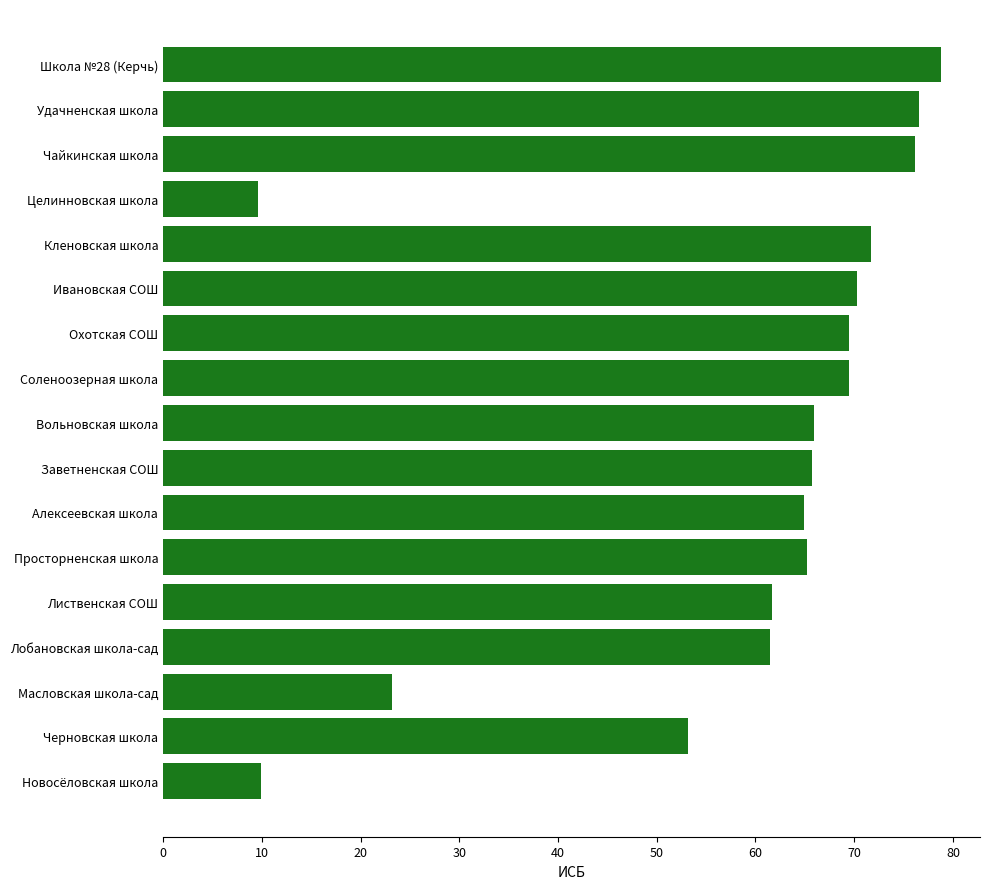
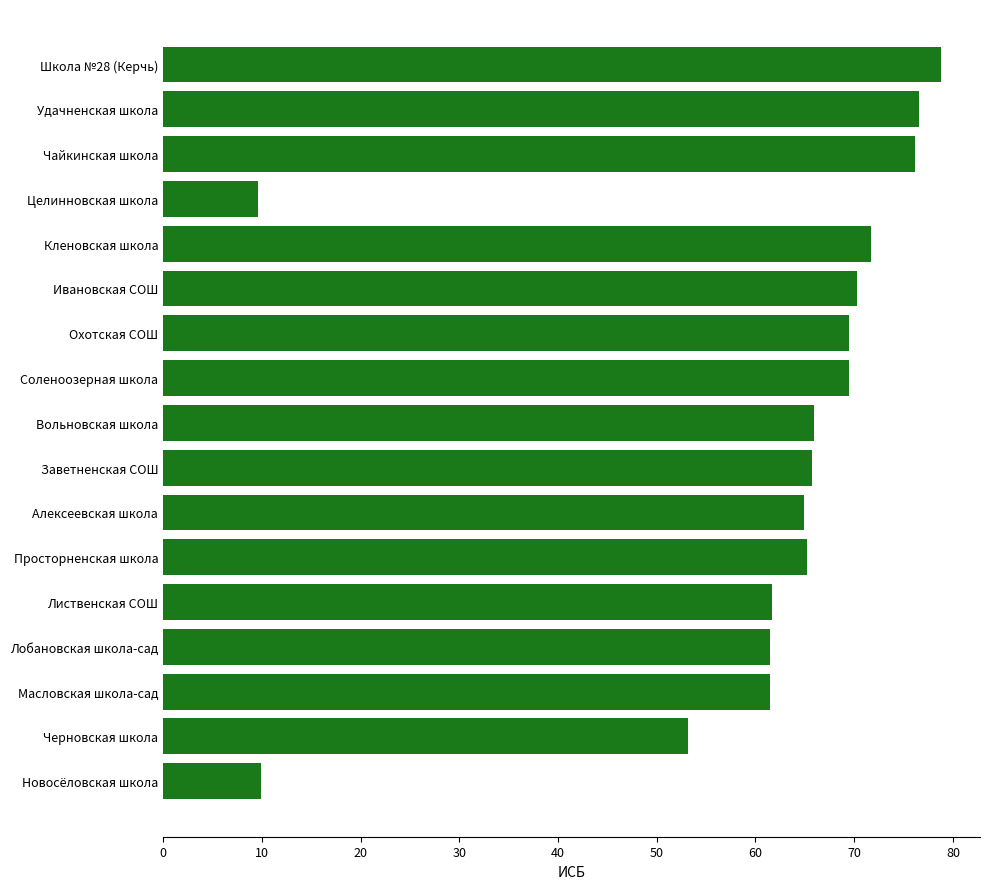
Масловская школа-сад: 23 -> 62
